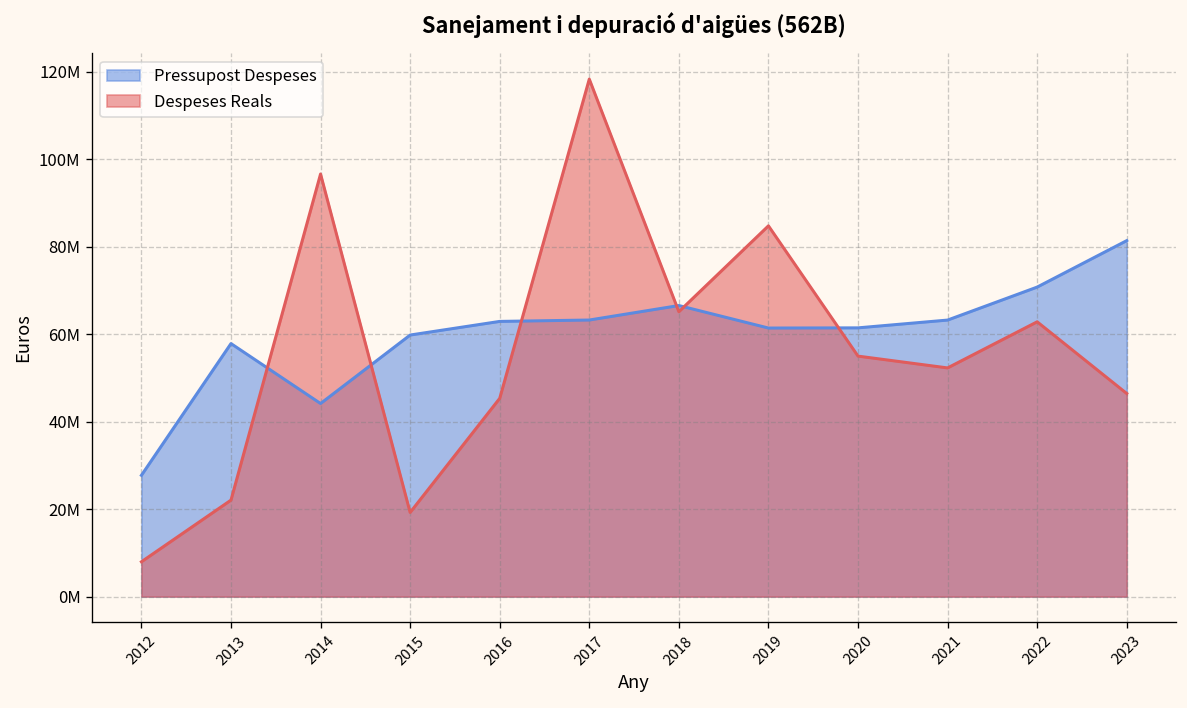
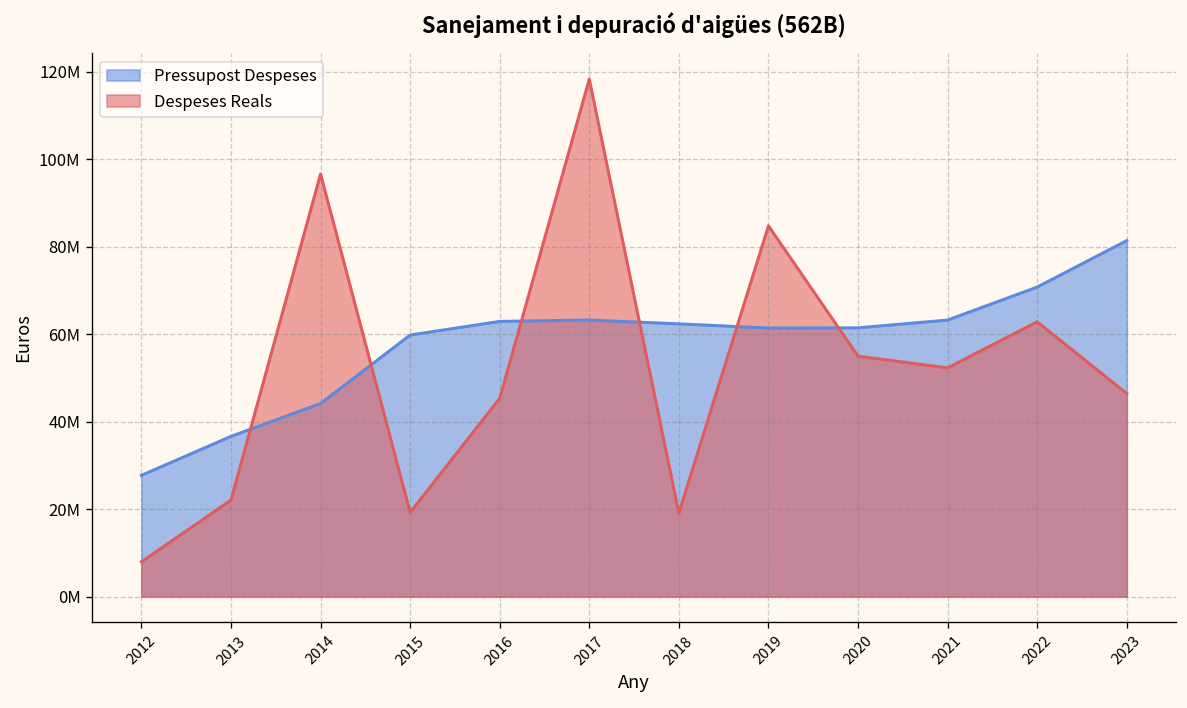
Pressupost Despeses, 2013: 58000000 -> 37000000
Pressupost Despeses, 2018: 67000000 -> 62000000
Despeses Reals, 2018: 65000000 -> 19000000
